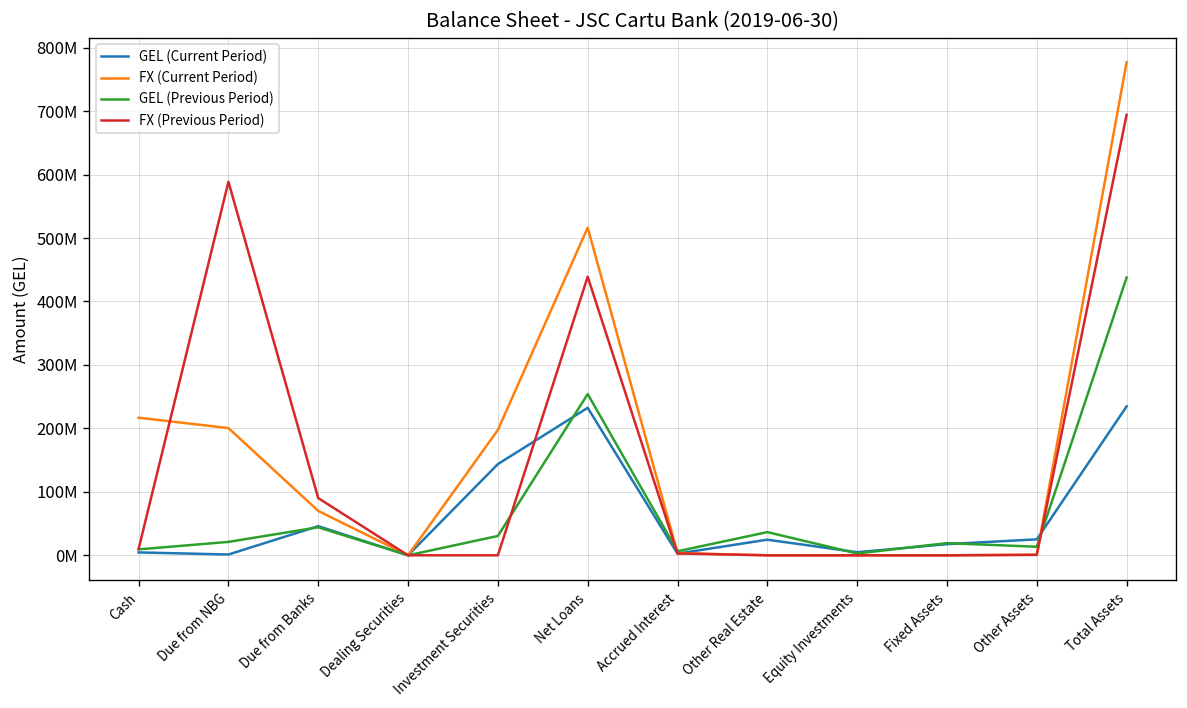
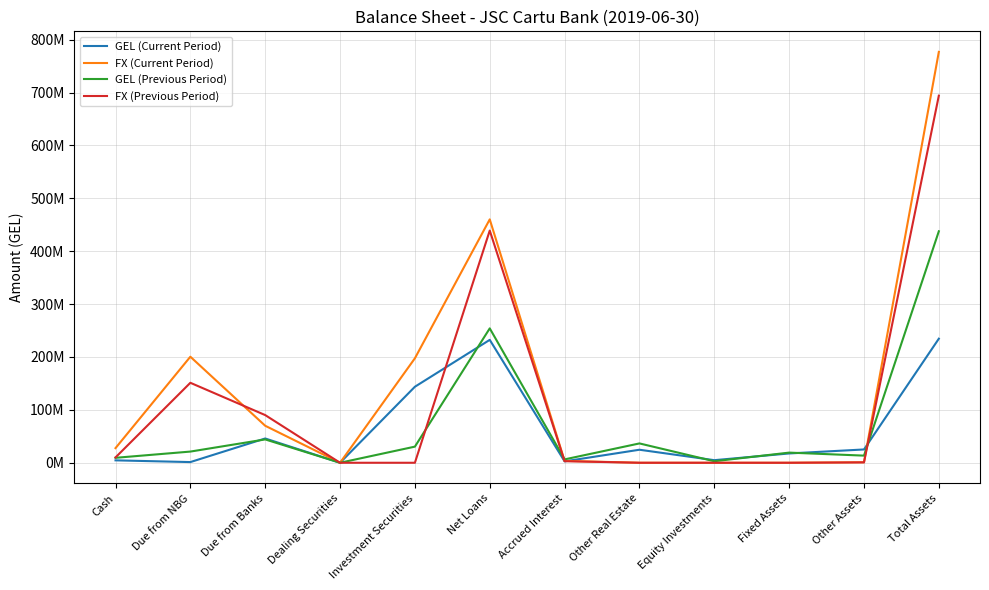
FX (Current Period), Cash: 220000000 -> 30000000
FX (Previous Period), Due from NBG: 590000000 -> 150000000
FX (Current Period), Net Loans: 520000000 -> 460000000
